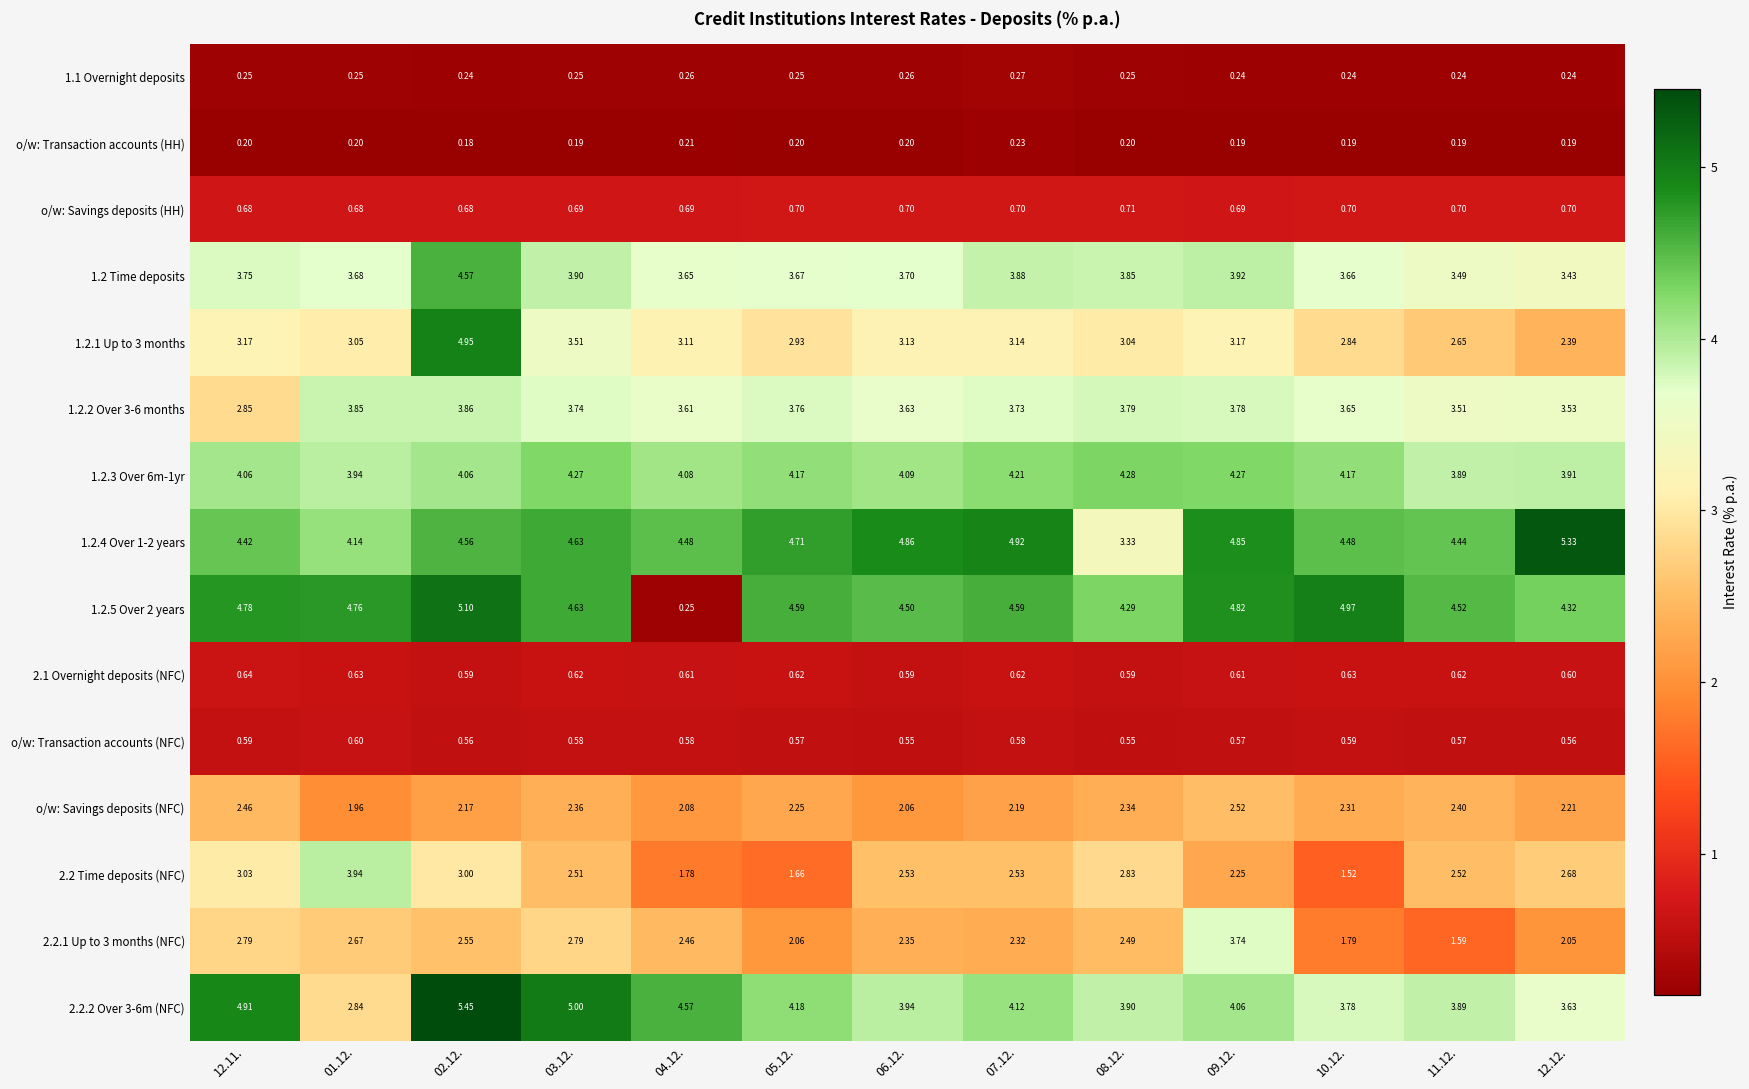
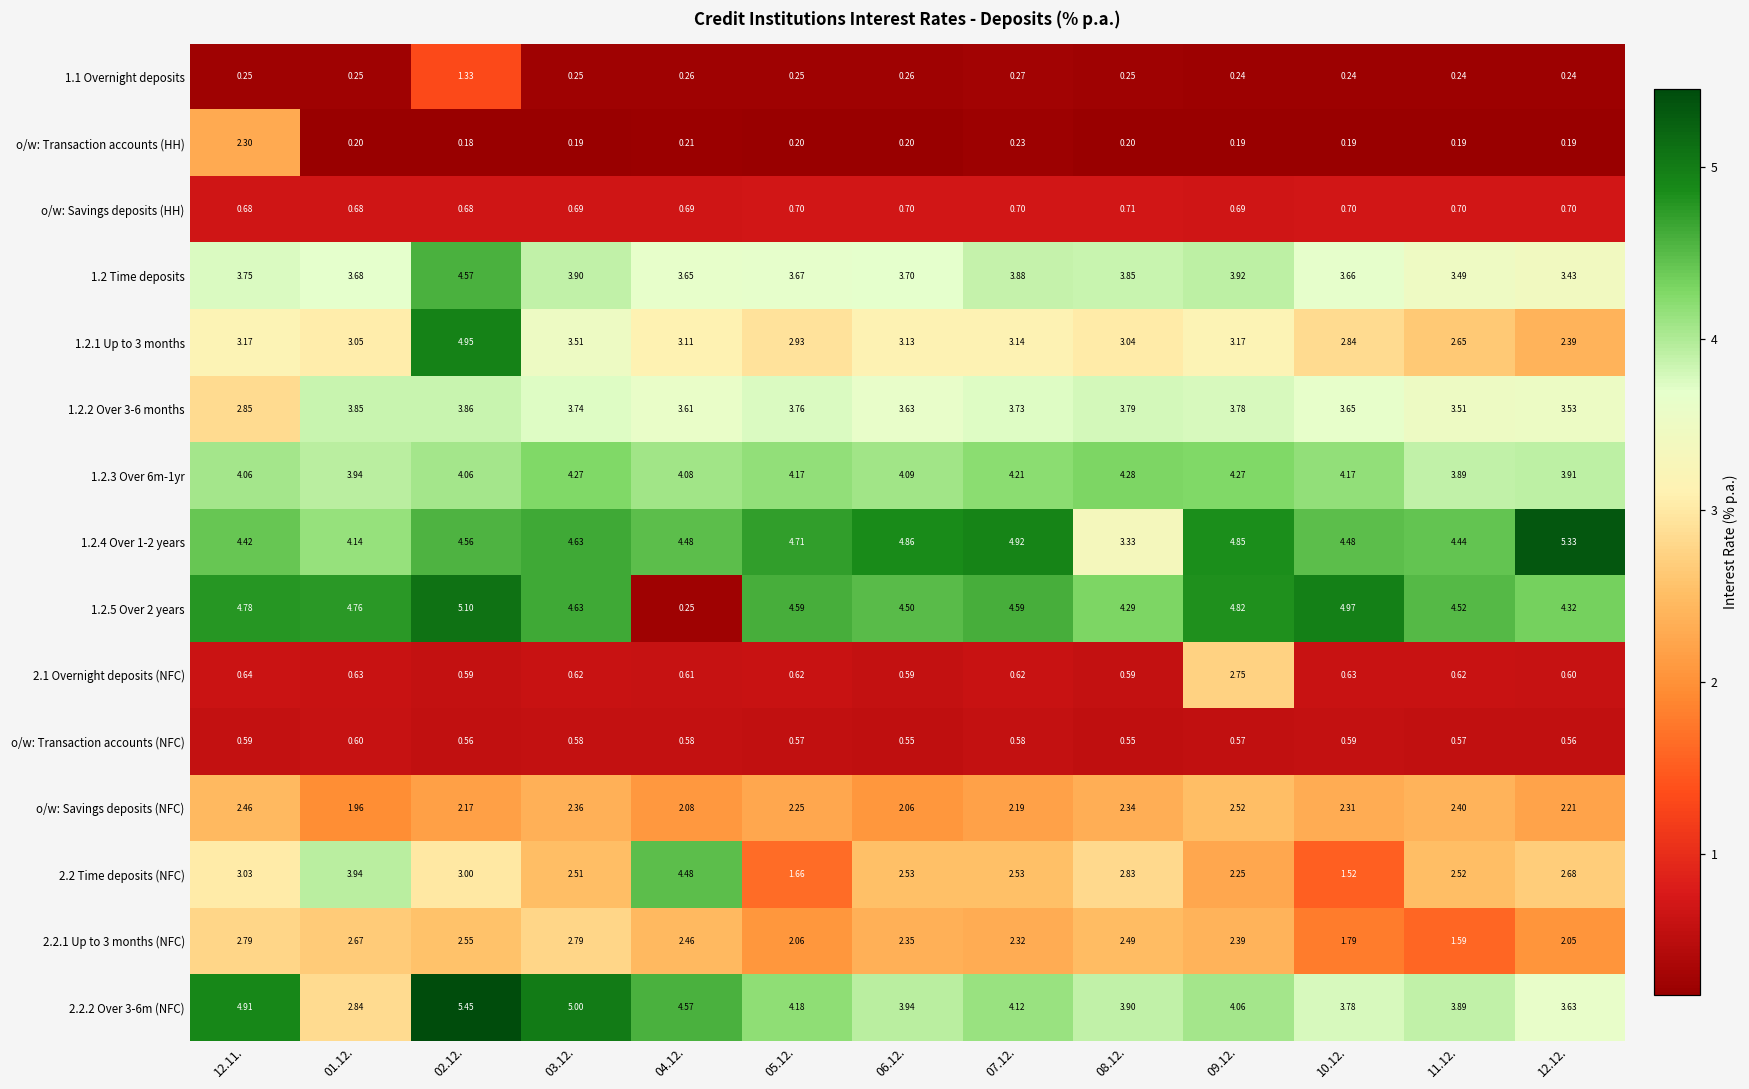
1.1 Overnight deposits, 02.12.: 0.24 -> 1.33
o/w: Transaction accounts (HH), 12.11.: 0.20 -> 2.30
2.1 Overnight deposits (NFC), 09.12.: 0.61 -> 2.75
2.2 Time deposits (NFC), 04.12.: 1.78 -> 4.48
2.2.1 Up to 3 months (NFC), 09.12.: 3.74 -> 2.39
